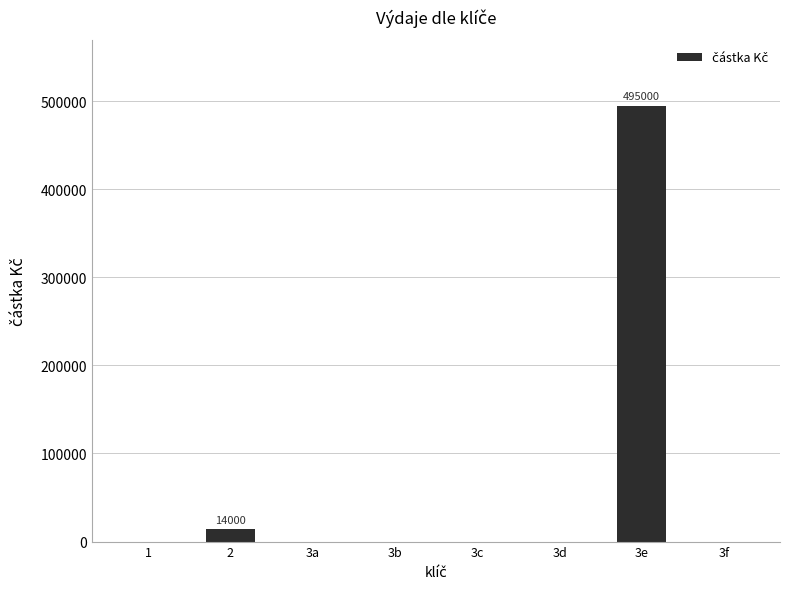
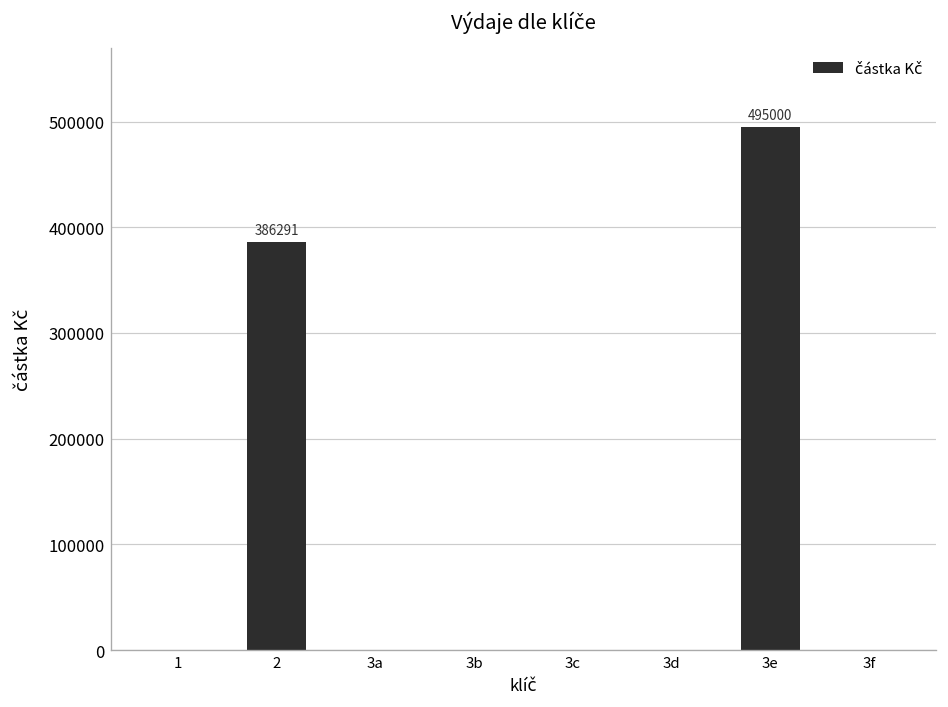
2: 14000 -> 386291
